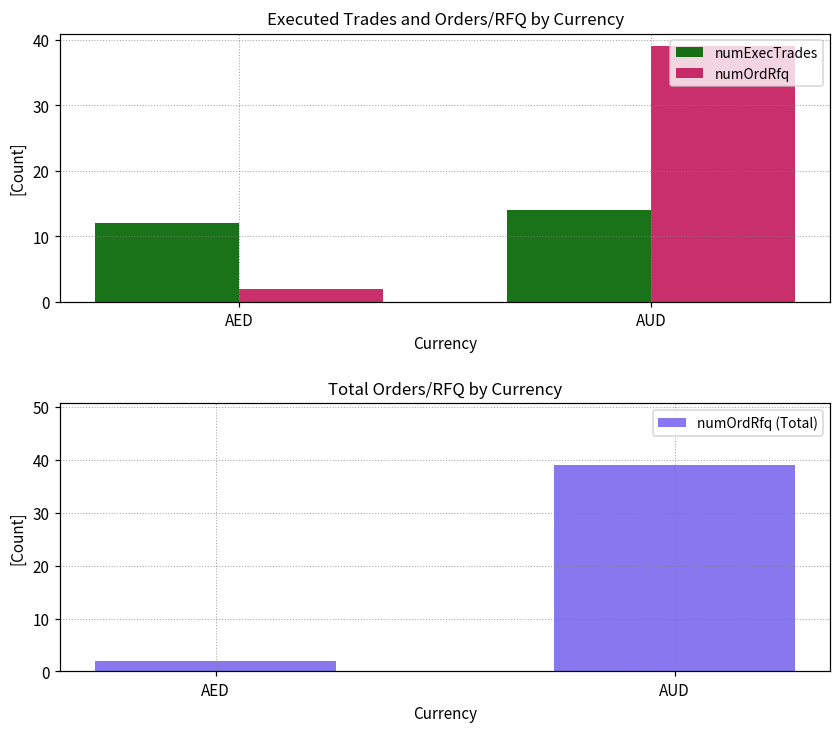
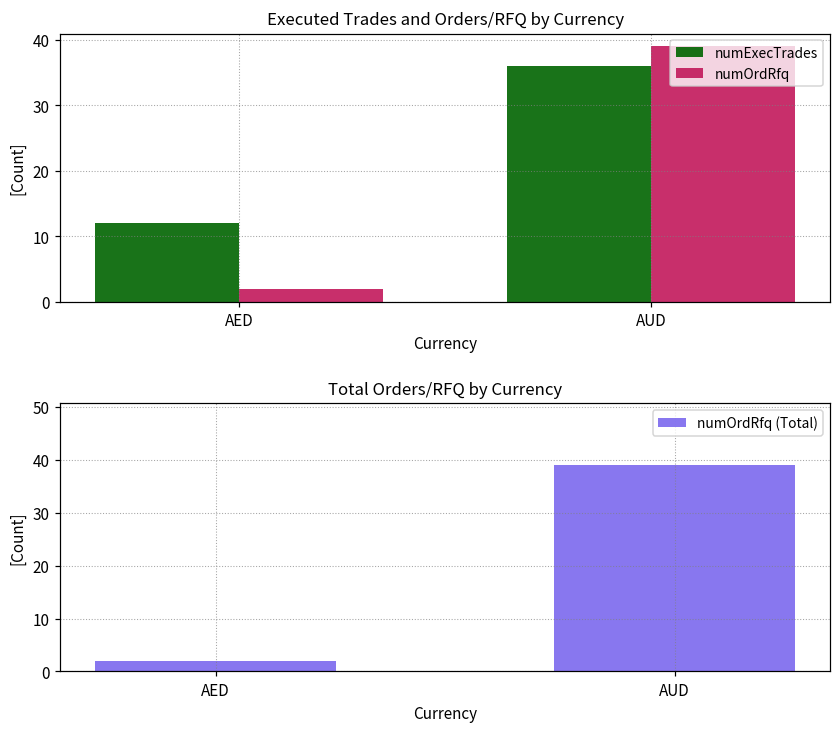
Executed Trades and Orders/RFQ by Currency, numExecTrades, AUD: 14 -> 36
